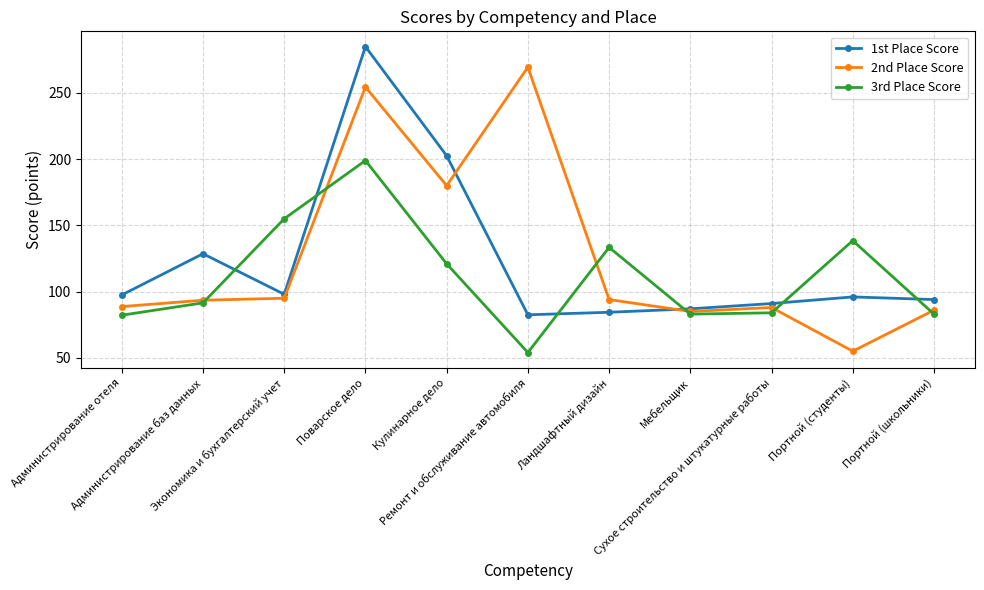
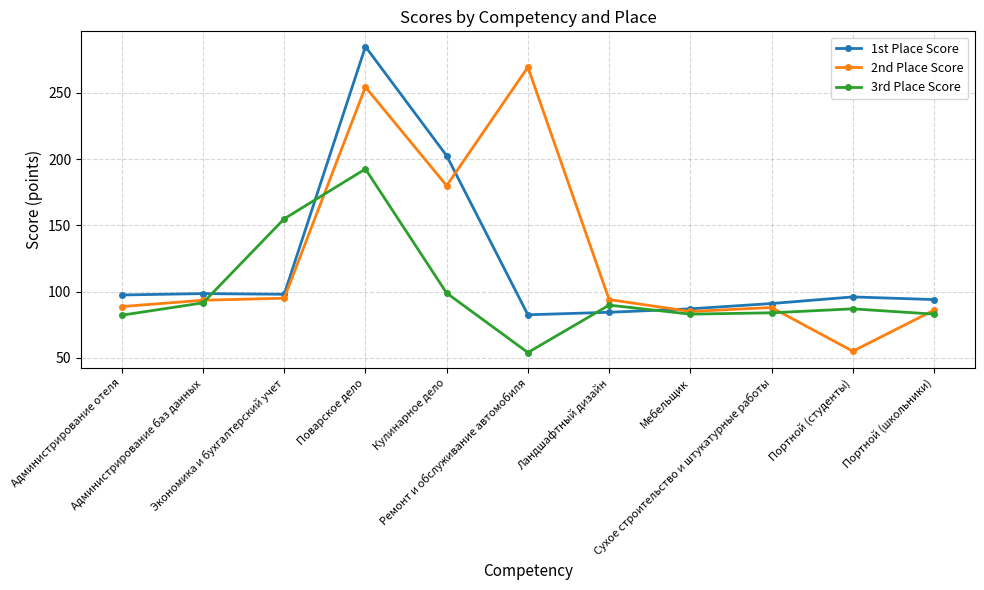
1st Place Score, Администрирование баз данных: 129 -> 99
3rd Place Score, Поварское дело: 199 -> 193
3rd Place Score, Кулинарное дело: 121 -> 99
3rd Place Score, Ландшафтный дизайн: 133 -> 90
3rd Place Score, Портной (студенты): 139 -> 87
